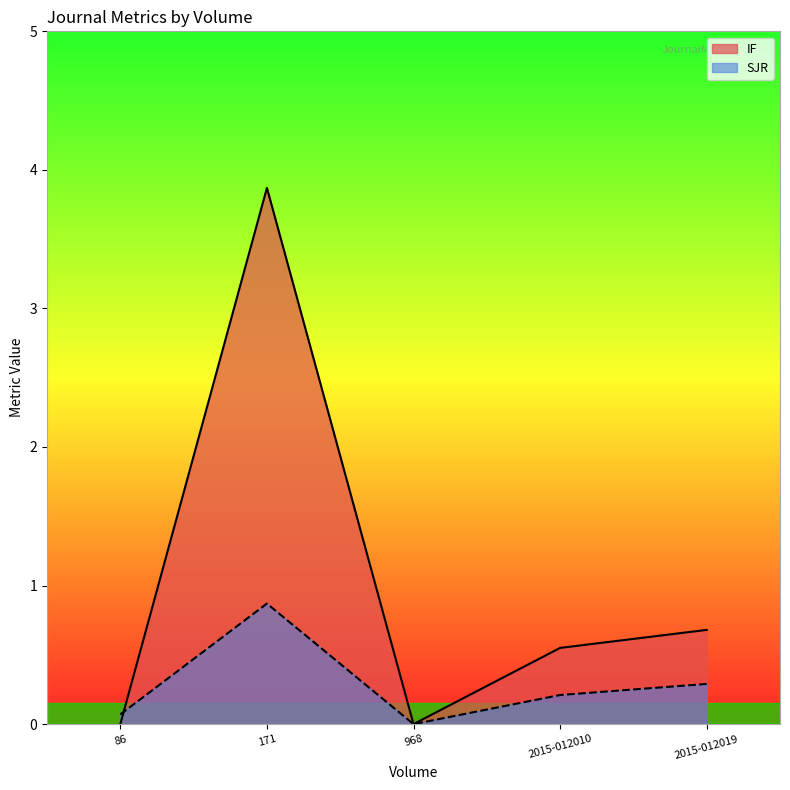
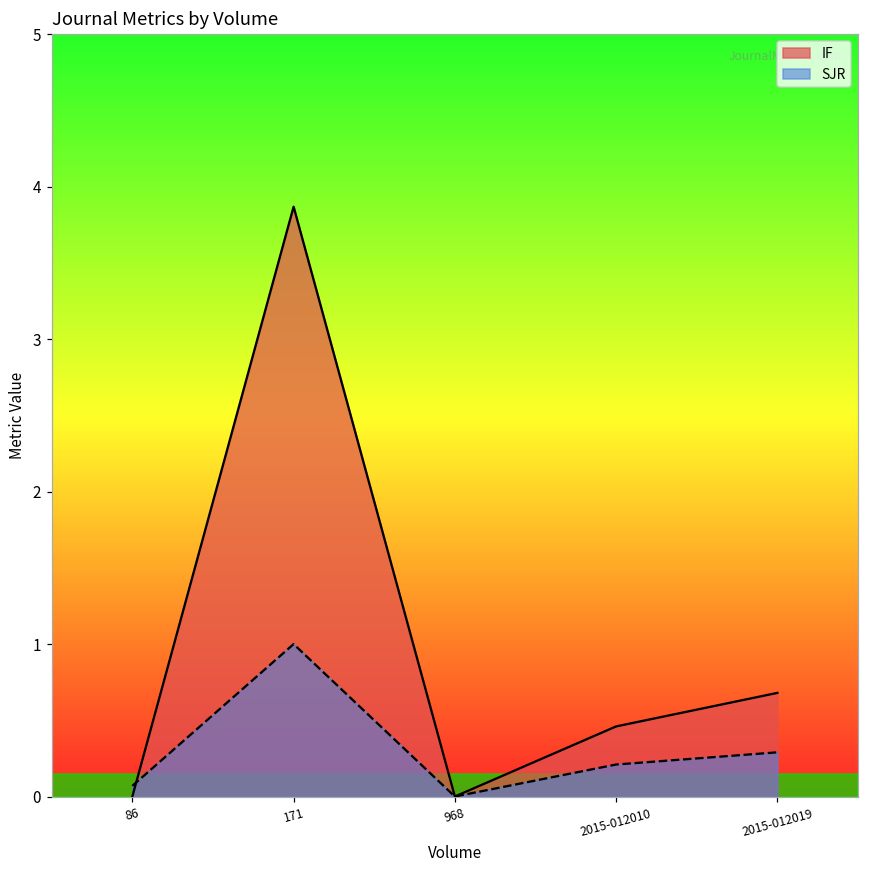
SJR, 171: 0.87 -> 1.00
IF, 2015-012010: 0.55 -> 0.46
